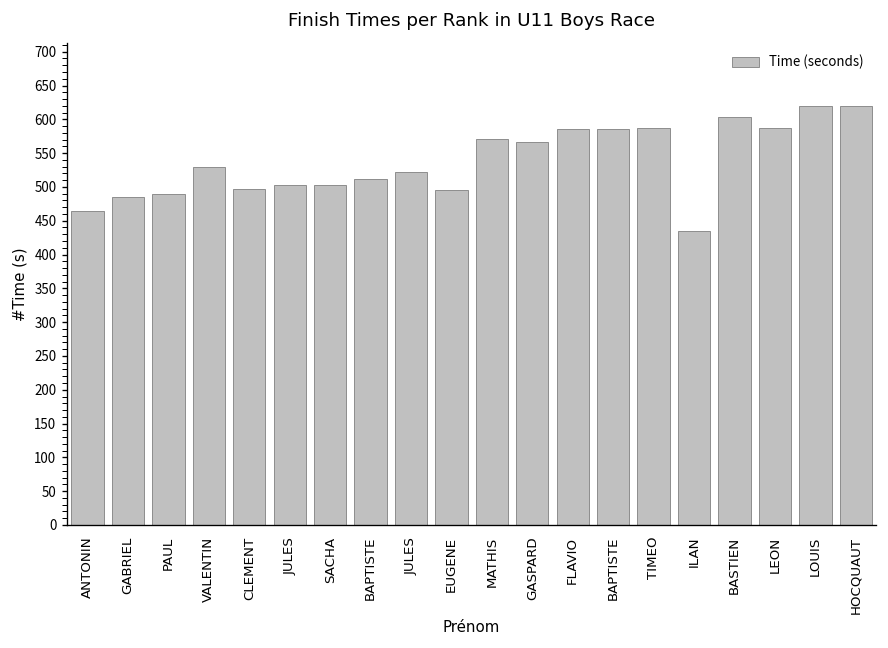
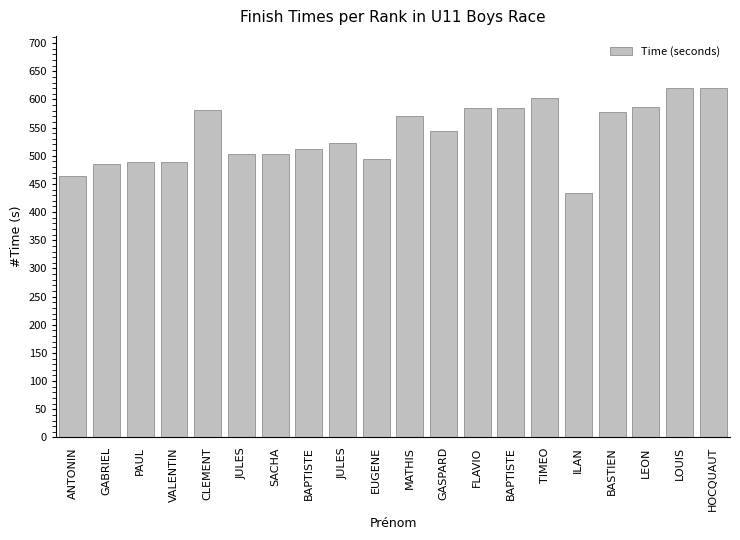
VALENTIN: 530 -> 490
CLEMENT: 500 -> 580
GASPARD: 570 -> 540
TIMEO: 590 -> 600
BASTIEN: 600 -> 580
